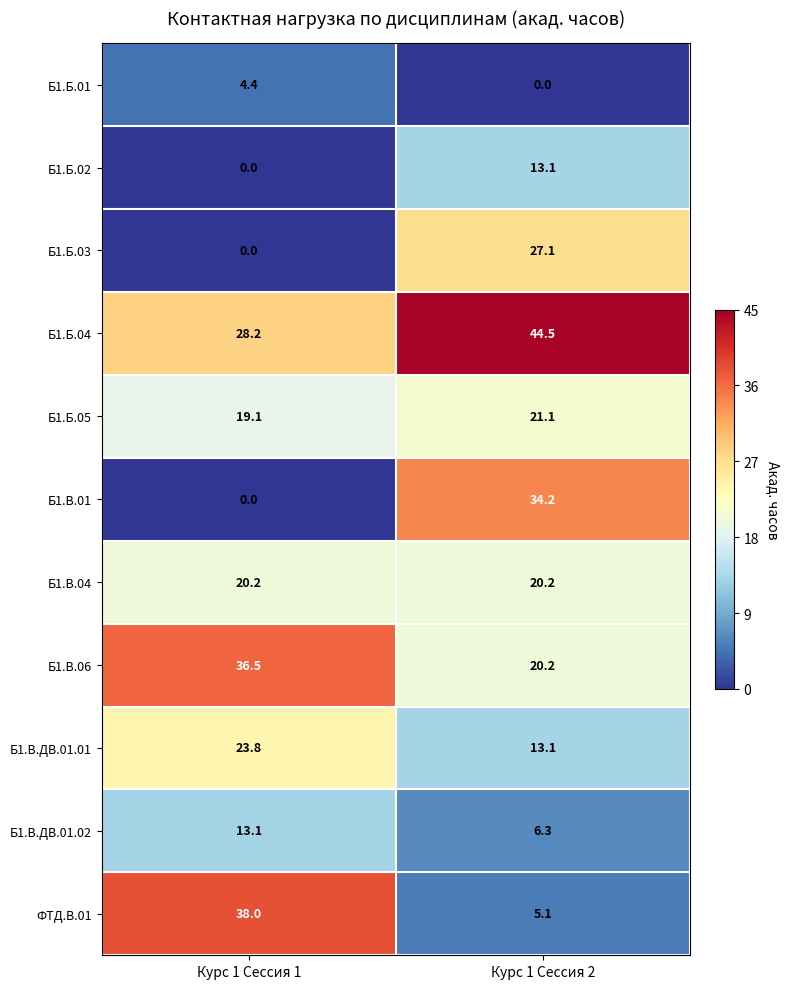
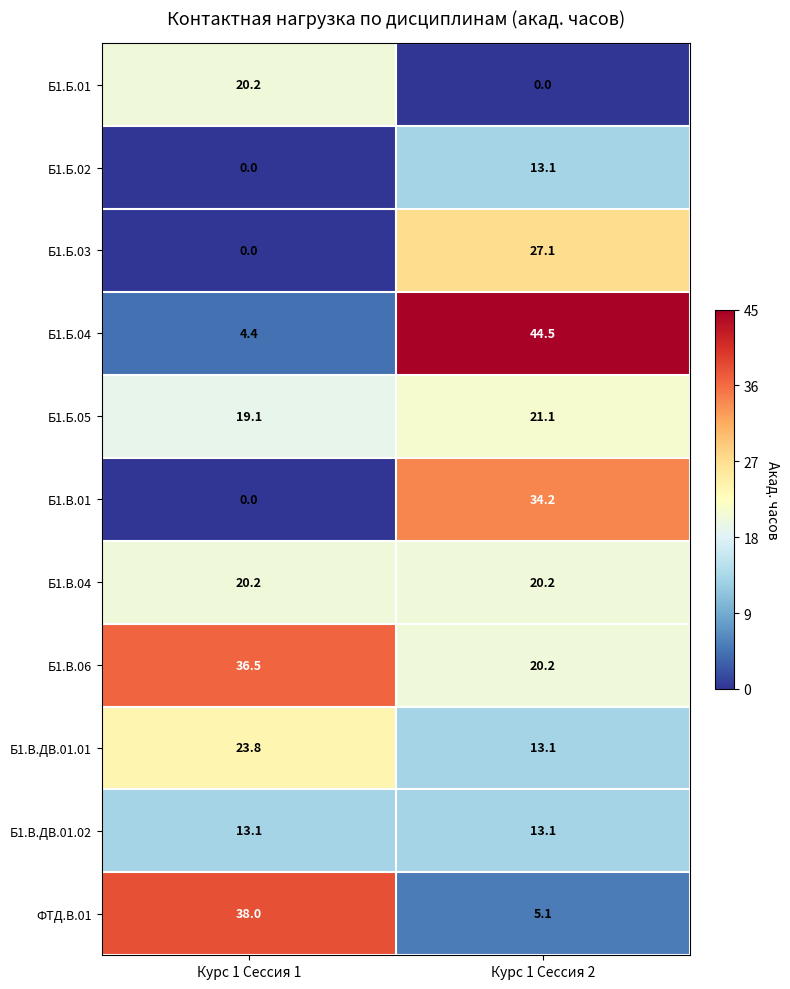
Б1.Б.01, Курс 1 Сессия 1: 4.4 -> 20.2
Б1.Б.04, Курс 1 Сессия 1: 28.2 -> 4.4
Б1.В.ДВ.01.02, Курс 1 Сессия 2: 6.3 -> 13.1
